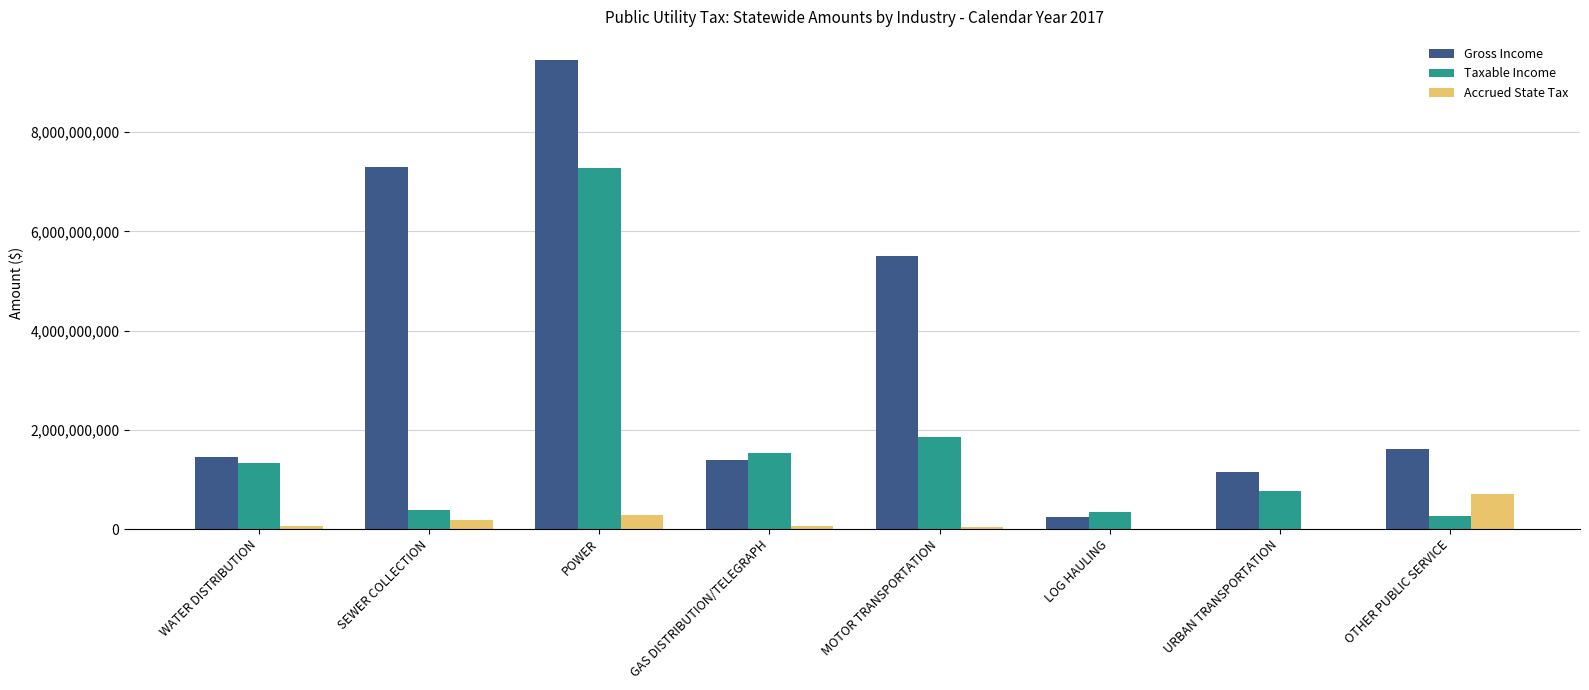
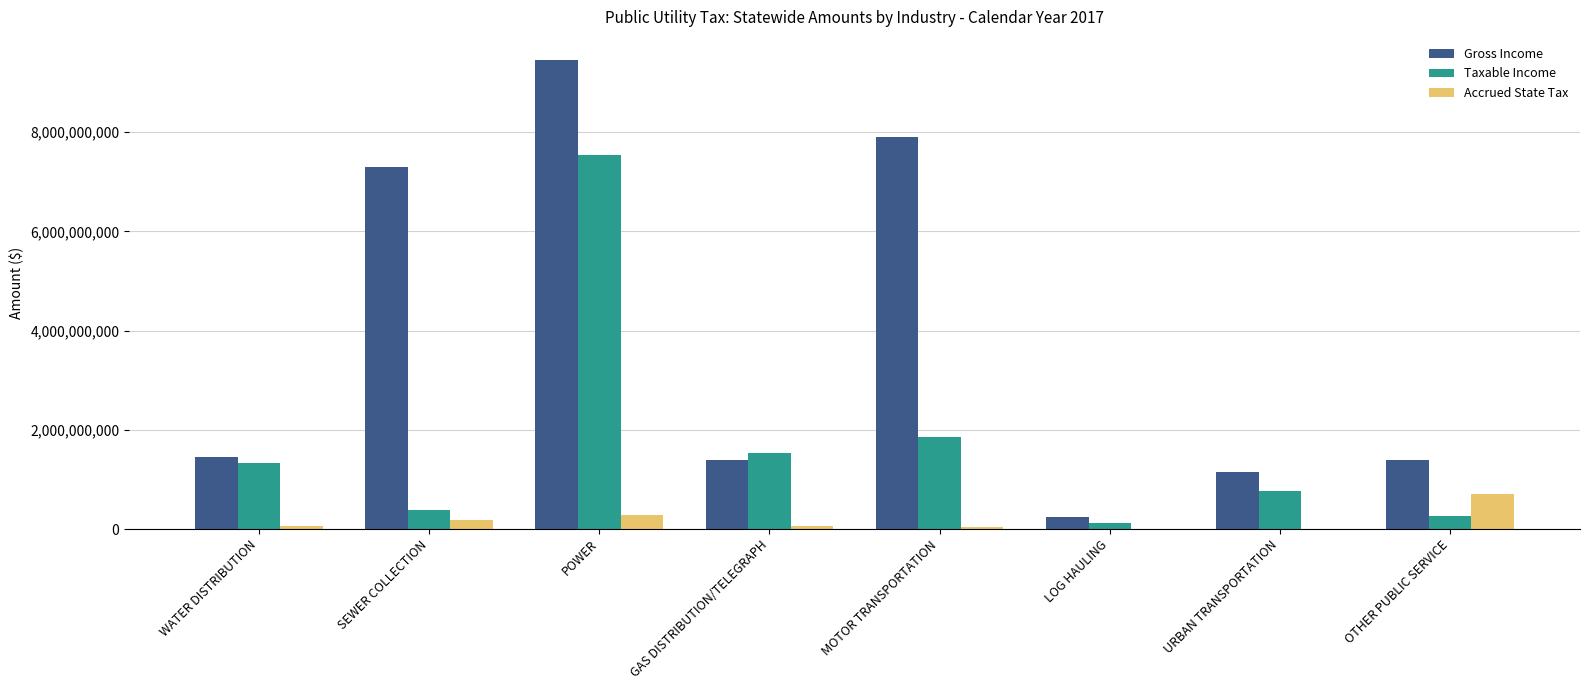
Taxable Income, POWER: 7,300,000,000 -> 7,500,000,000
Gross Income, MOTOR TRANSPORTATION: 5,500,000,000 -> 7,900,000,000
Taxable Income, LOG HAULING: 300,000,000 -> 100,000,000
Gross Income, OTHER PUBLIC SERVICE: 1,600,000,000 -> 1,400,000,000
